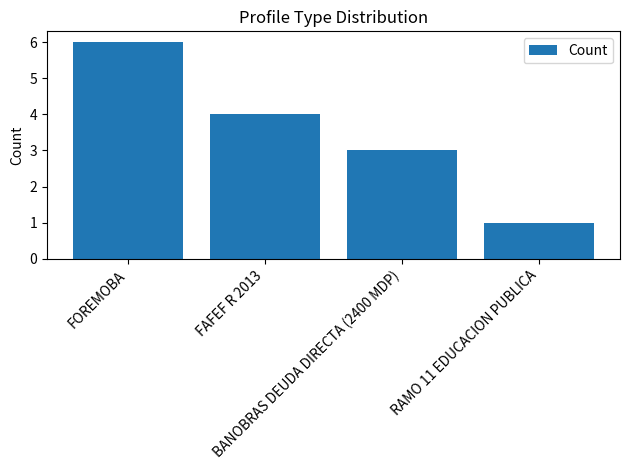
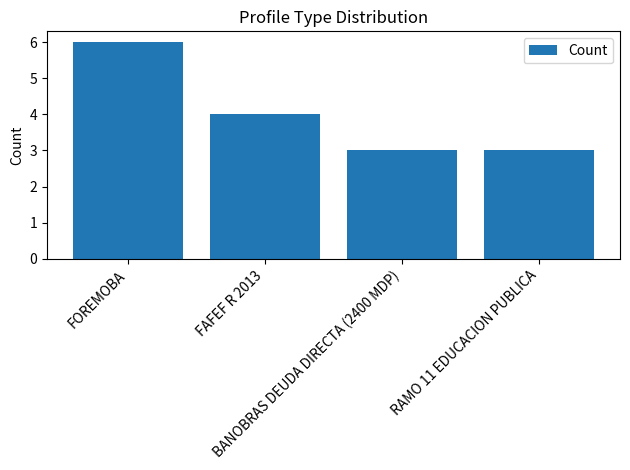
RAMO 11 EDUCACION PUBLICA: 1 -> 3
